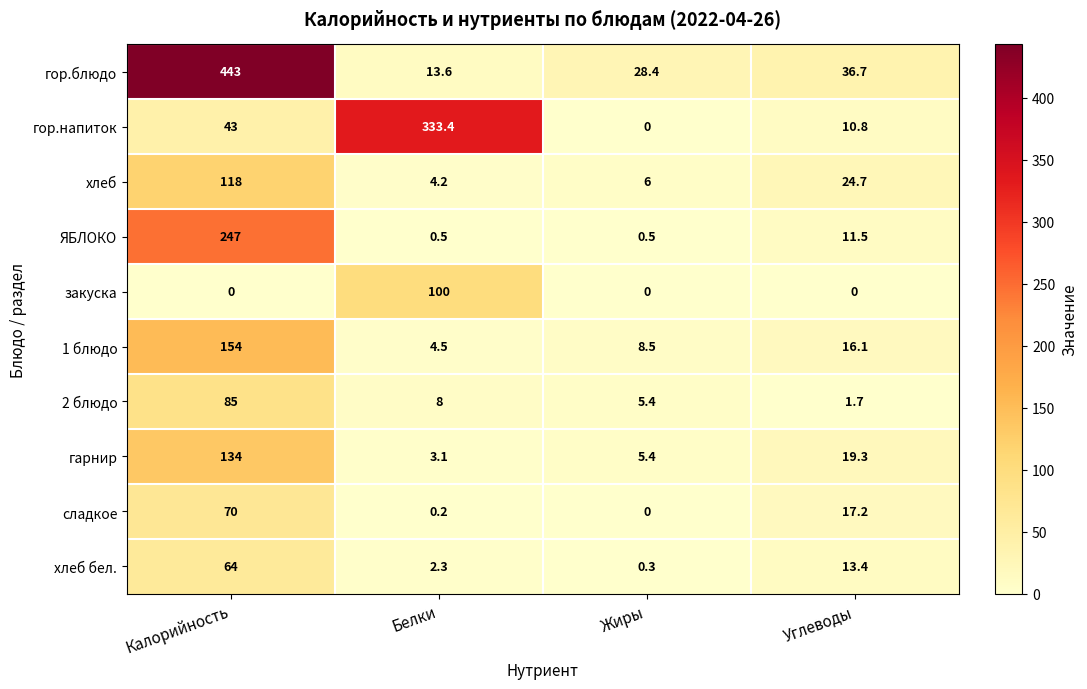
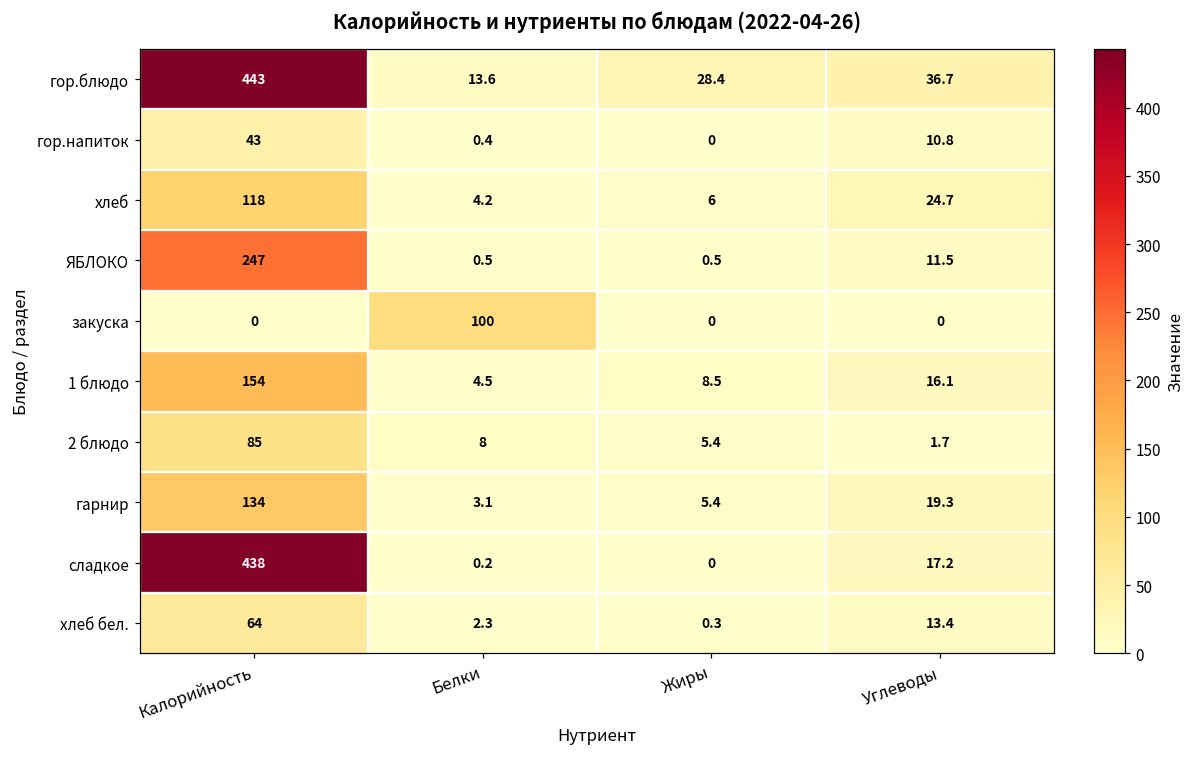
гор.напиток, Белки: 333.4 -> 0.4
сладкое, Калорийность: 70 -> 438
